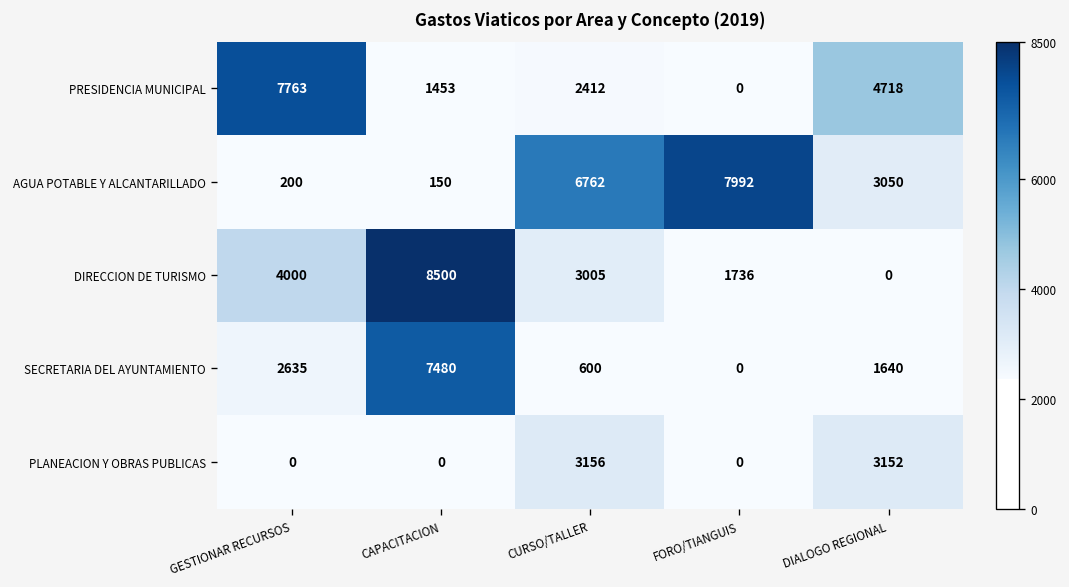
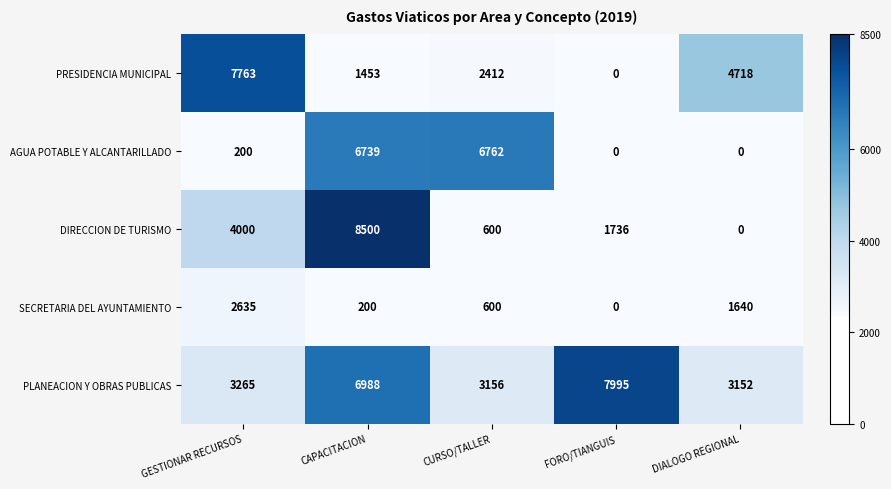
AGUA POTABLE Y ALCANTARILLADO, CAPACITACION: 150 -> 6739
AGUA POTABLE Y ALCANTARILLADO, FORO/TIANGUIS: 7992 -> 0
AGUA POTABLE Y ALCANTARILLADO, DIALOGO REGIONAL: 3050 -> 0
DIRECCION DE TURISMO, CURSO/TALLER: 3005 -> 600
SECRETARIA DEL AYUNTAMIENTO, CAPACITACION: 7480 -> 200
PLANEACION Y OBRAS PUBLICAS, GESTIONAR RECURSOS: 0 -> 3265
PLANEACION Y OBRAS PUBLICAS, CAPACITACION: 0 -> 6988
PLANEACION Y OBRAS PUBLICAS, FORO/TIANGUIS: 0 -> 7995
